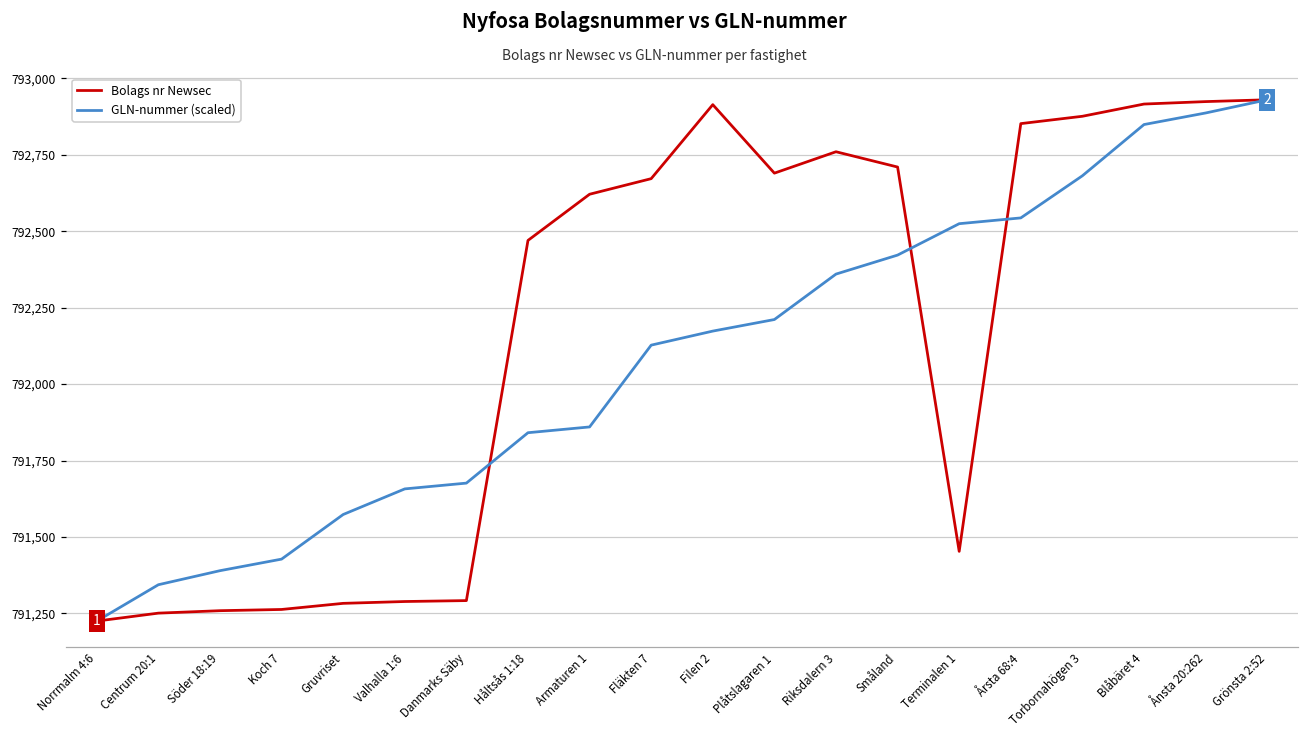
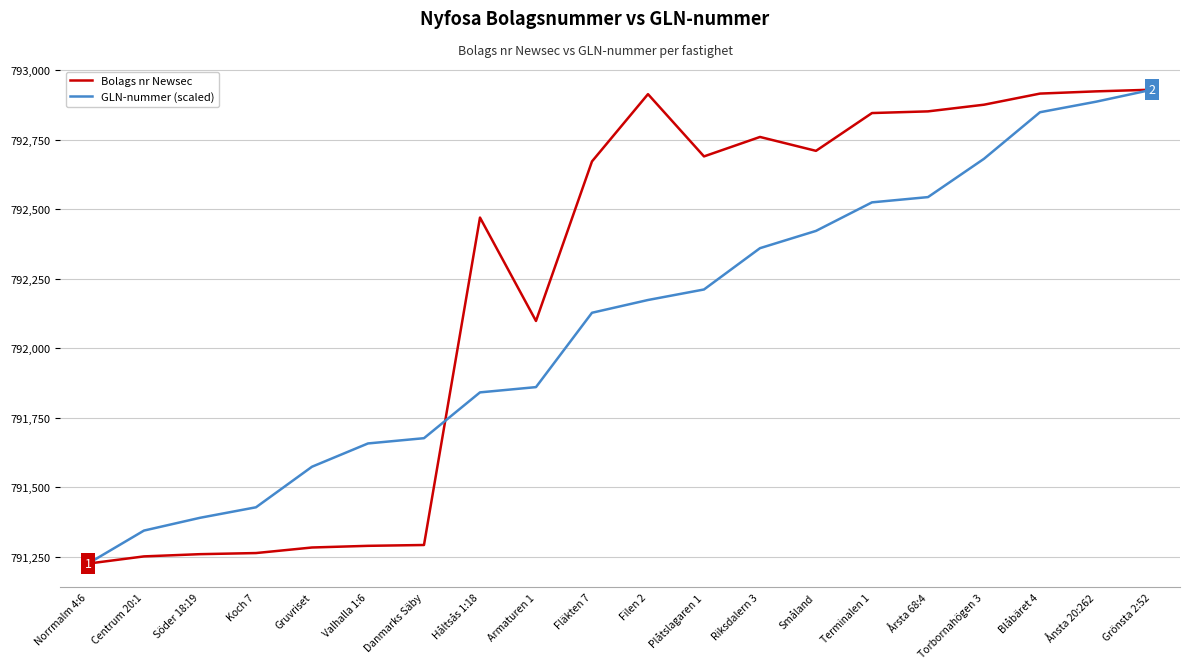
Bolags nr Newsec, Armaturen 1: 792,620 -> 792,100
Bolags nr Newsec, Terminalen 1: 791,450 -> 792,850
